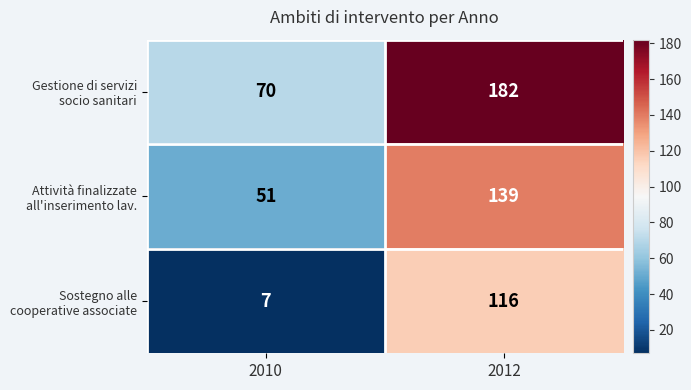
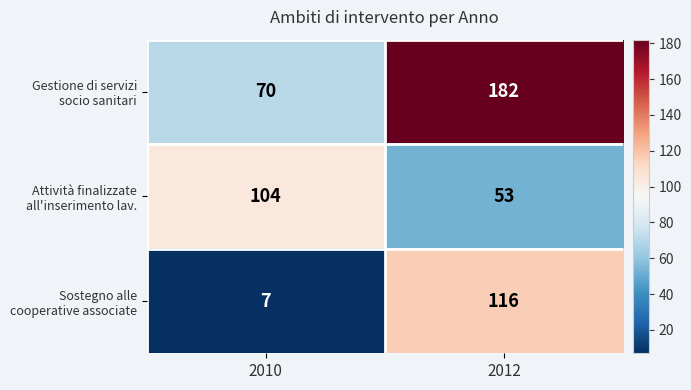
Attività finalizzate all'inserimento lav., 2010: 51 -> 104
Attività finalizzate all'inserimento lav., 2012: 139 -> 53
